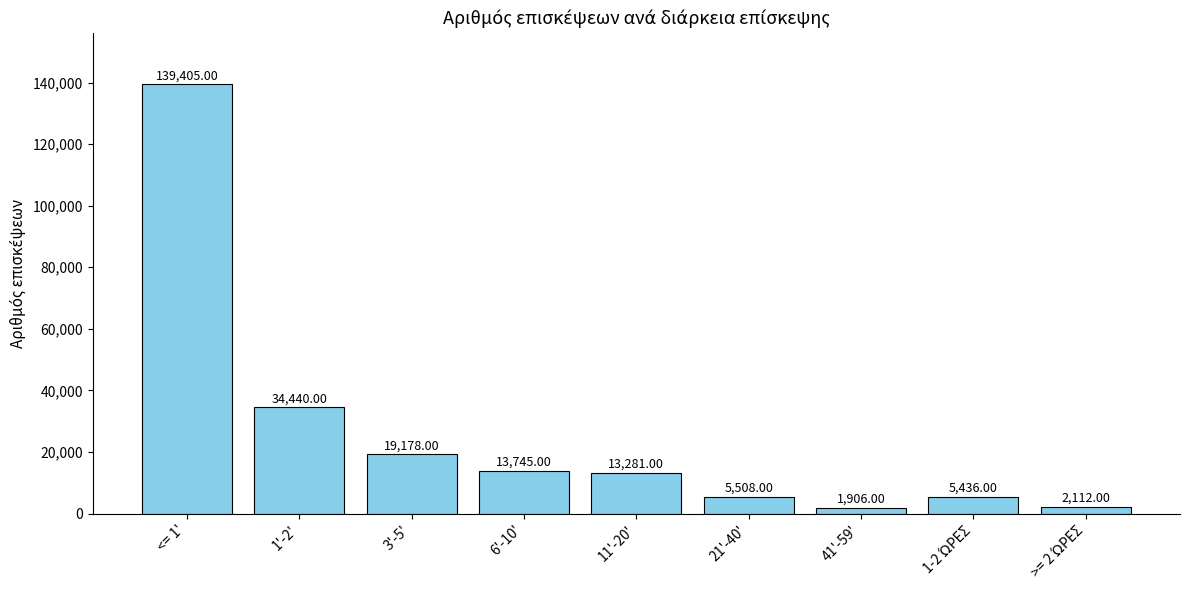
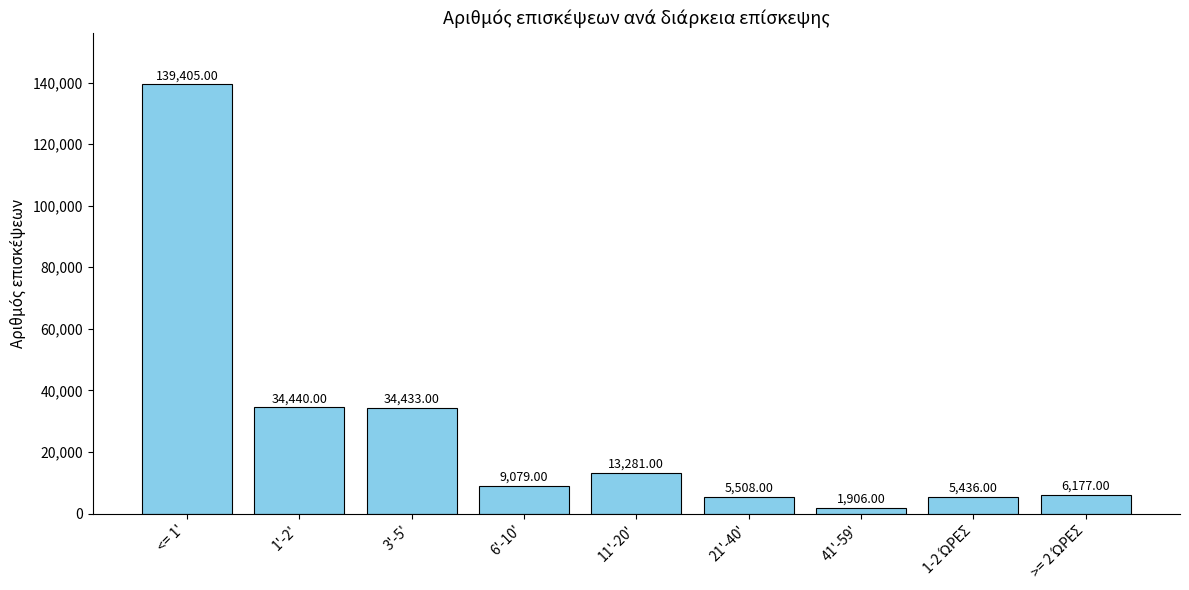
3'-5': 19,178.00 -> 34,433.00
6'-10': 13,745.00 -> 9,079.00
>= 2 ΏΡΕΣ: 2,112.00 -> 6,177.00
